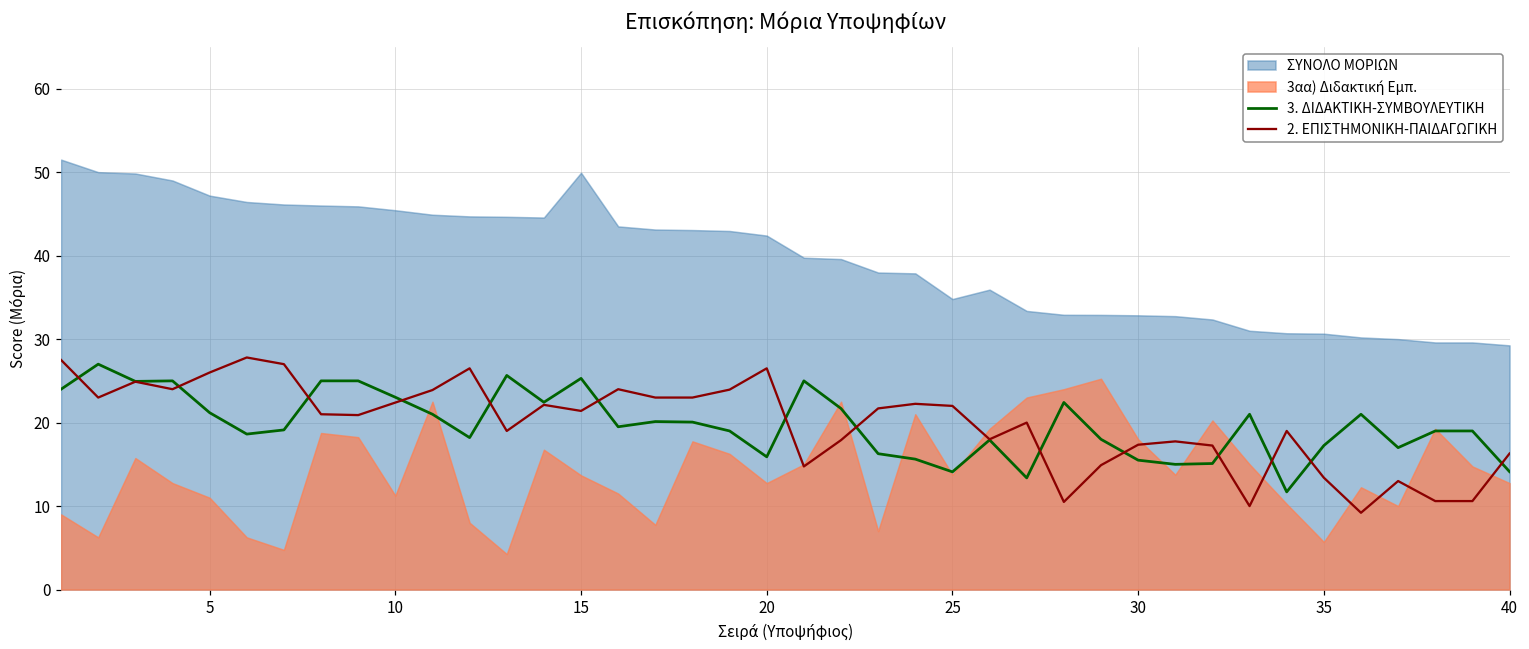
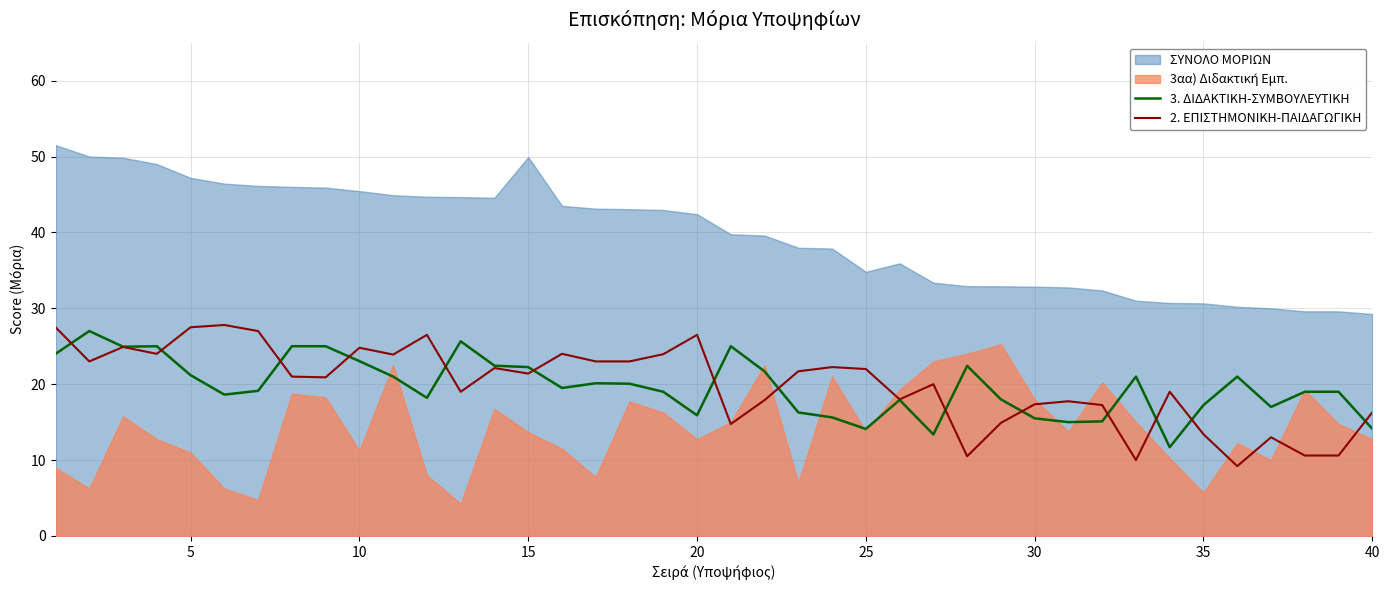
2. ΕΠΙΣΤΗΜΟΝΙΚΗ-ΠΑΙΔΑΓΩΓΙΚΗ, 5: 26 -> 28
2. ΕΠΙΣΤΗΜΟΝΙΚΗ-ΠΑΙΔΑΓΩΓΙΚΗ, 10: 22 -> 25
3. ΔΙΔΑΚΤΙΚΗ-ΣΥΜΒΟΥΛΕΥΤΙΚΗ, 15: 25 -> 22
